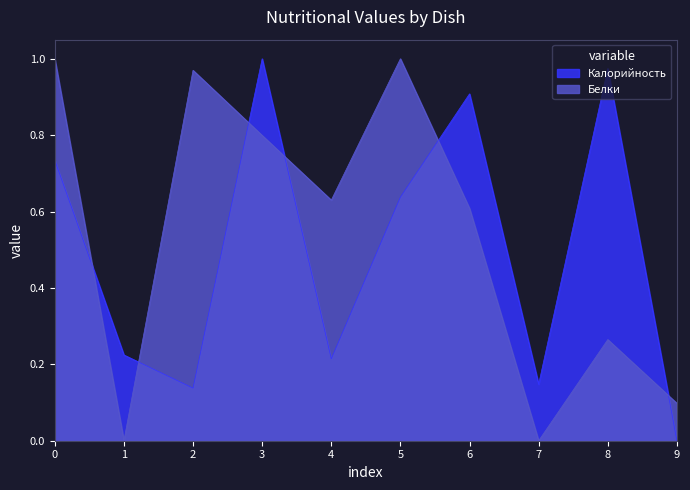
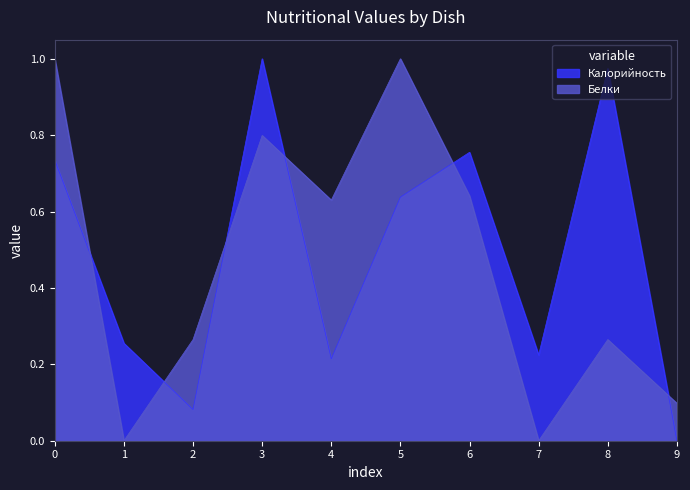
Калорийность, 1: 0.22 -> 0.26
Калорийность, 2: 0.14 -> 0.08
Белки, 2: 0.97 -> 0.26
Калорийность, 6: 0.91 -> 0.76
Белки, 6: 0.61 -> 0.64
Калорийность, 7: 0.15 -> 0.22
